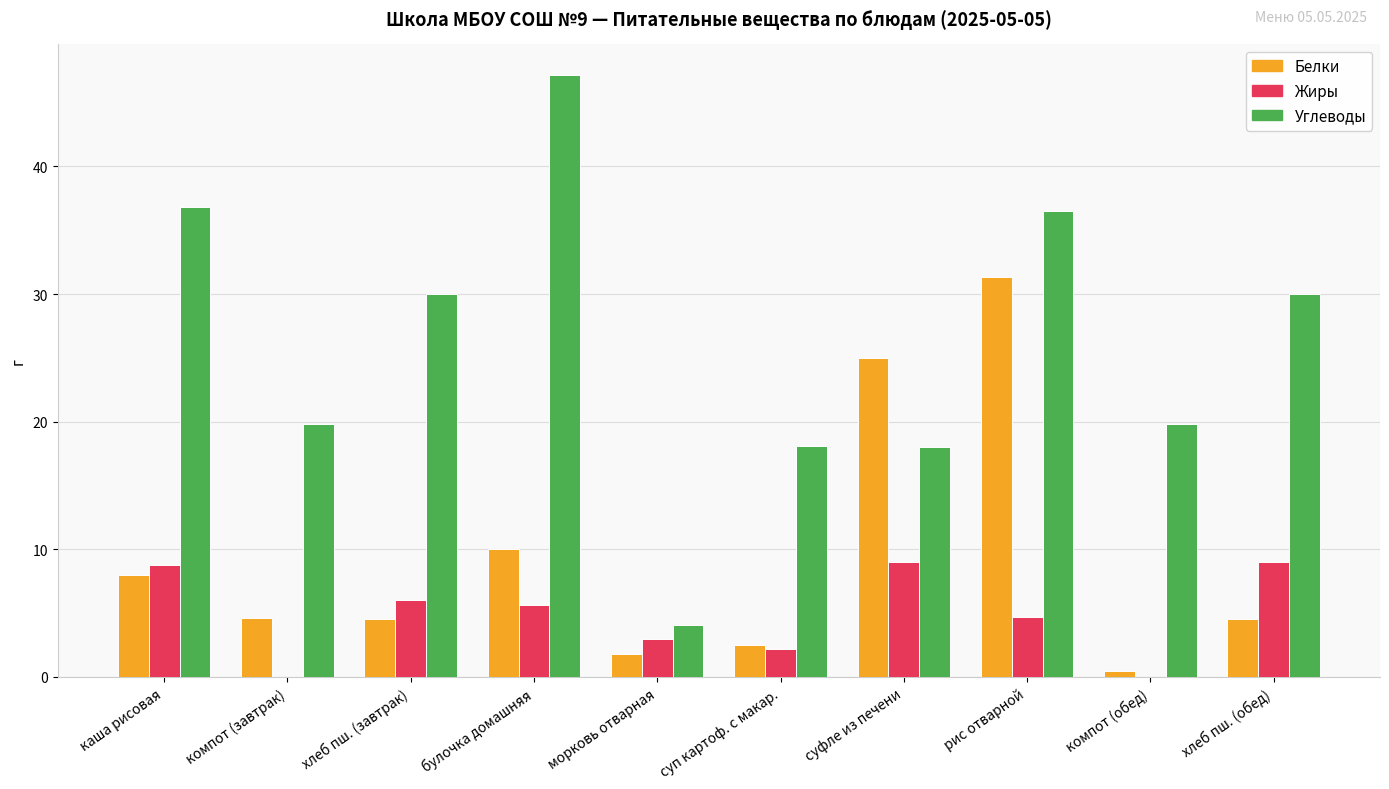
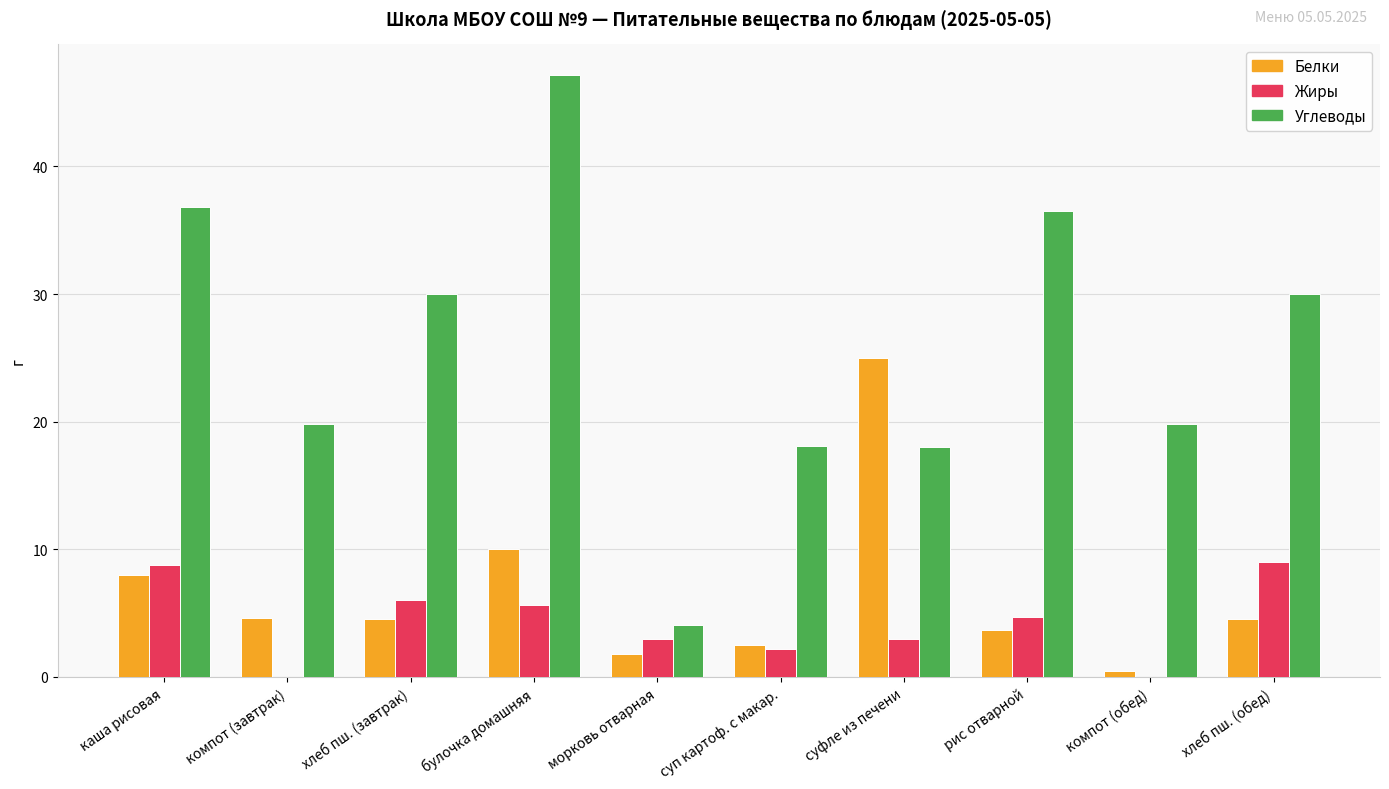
Жиры, суфле из печени: 9 -> 3
Белки, рис отварной: 31.3 -> 3.7
